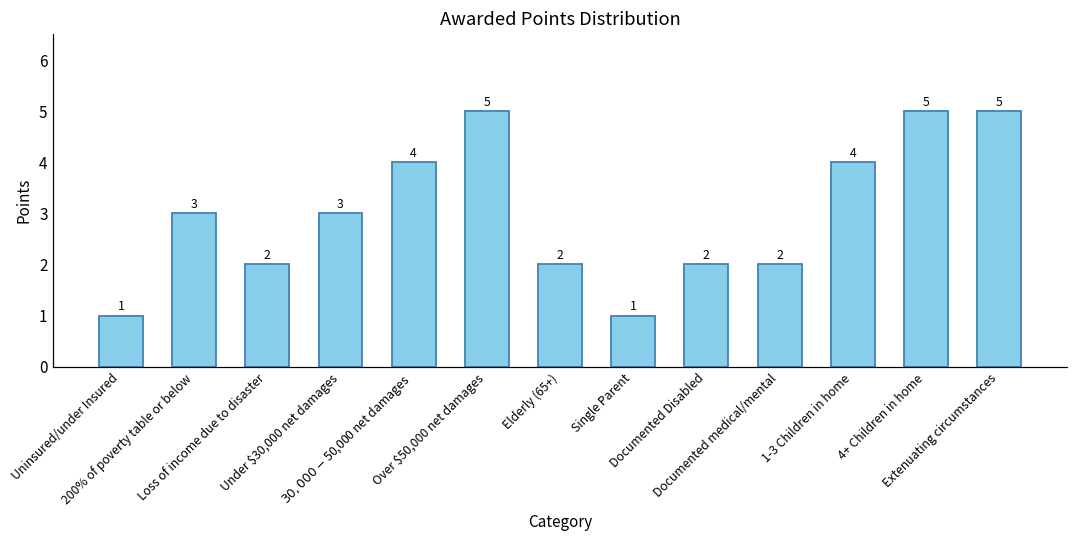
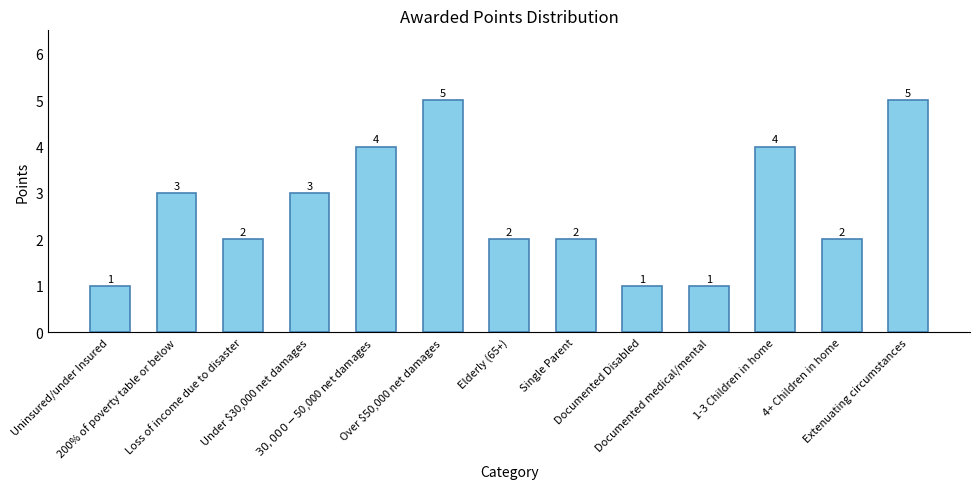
Single Parent: 1 -> 2
Documented Disabled: 2 -> 1
Documented medical/mental: 2 -> 1
4+ Children in home: 5 -> 2
